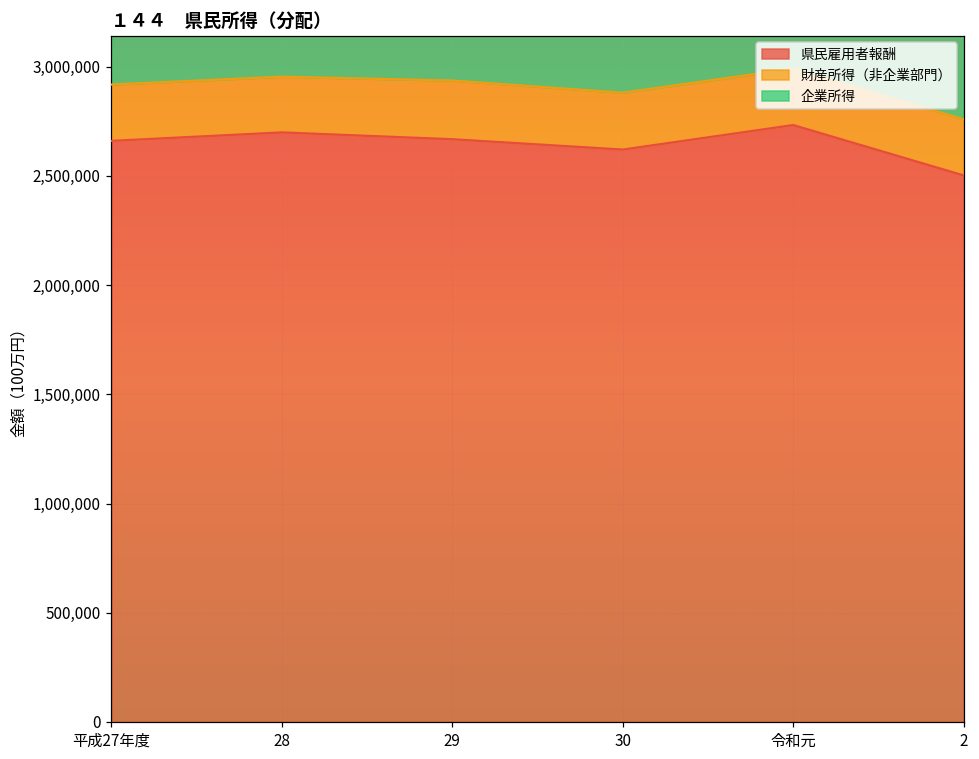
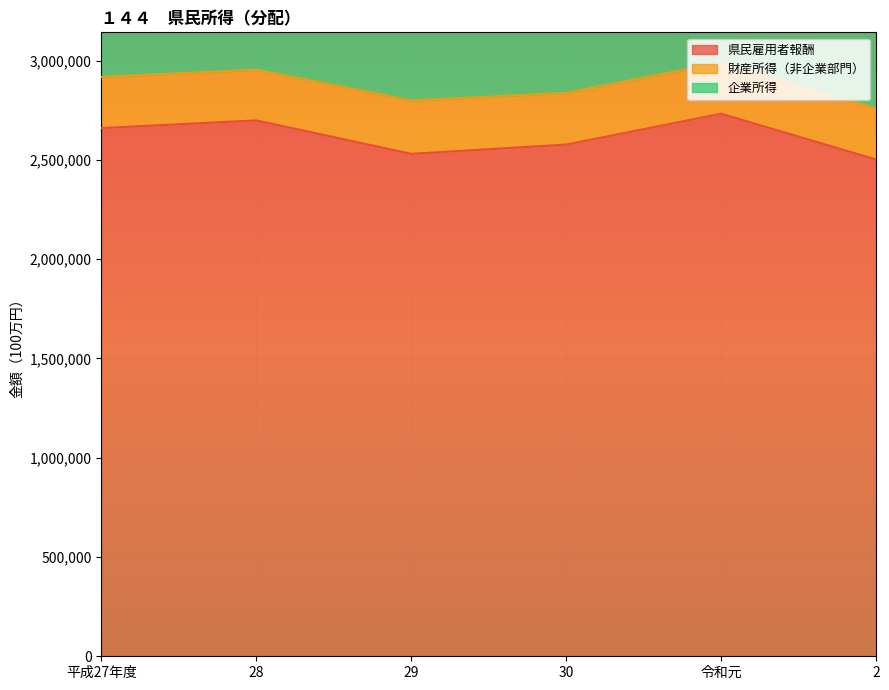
県民雇用者報酬, 29: 2,670,000 -> 2,530,000
県民雇用者報酬, 30: 2,620,000 -> 2,580,000
